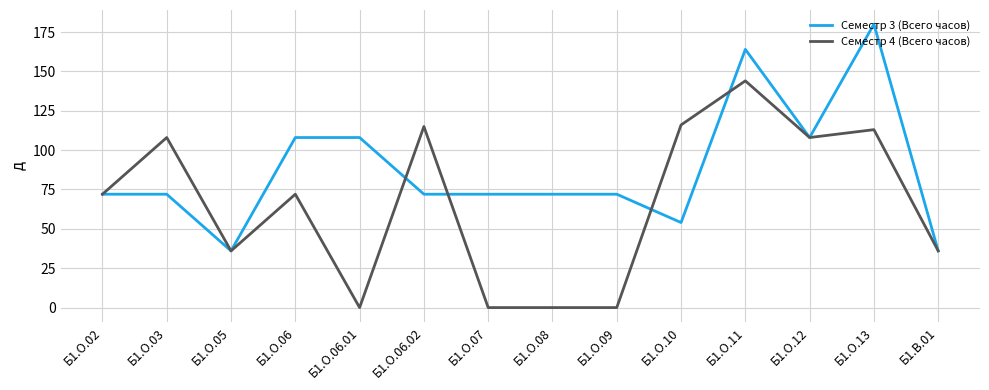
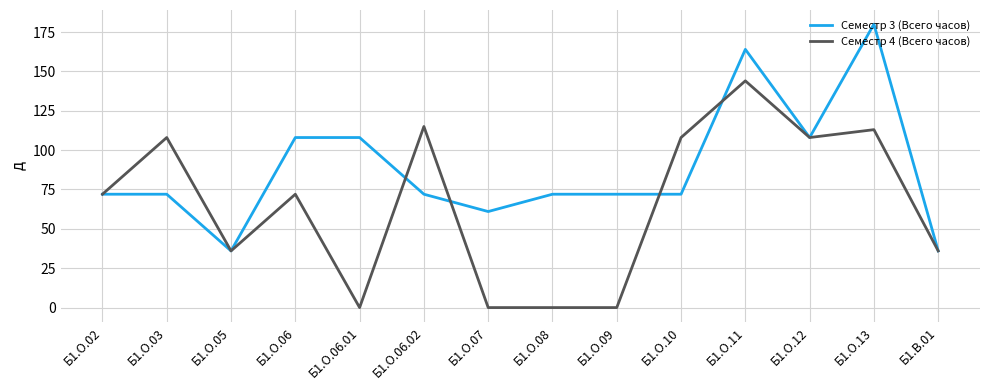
Семестр 3 (Всего часов), Б1.О.07: 72 -> 61
Семестр 3 (Всего часов), Б1.О.10: 54 -> 72
Семестр 4 (Всего часов), Б1.О.10: 116 -> 108
